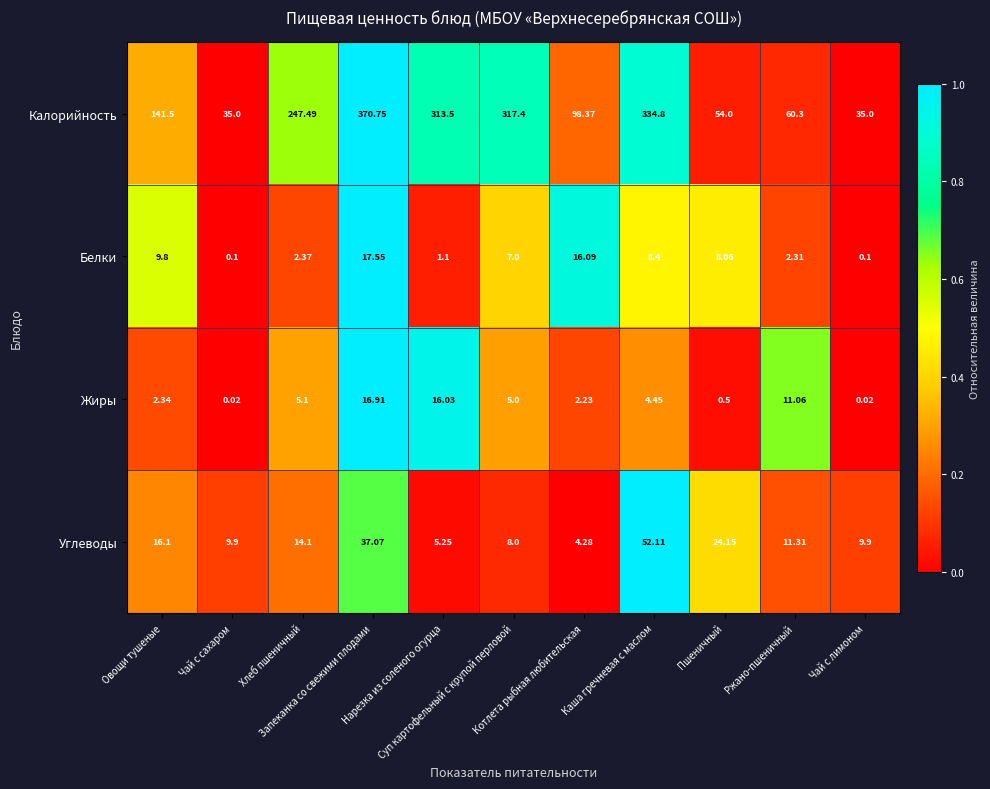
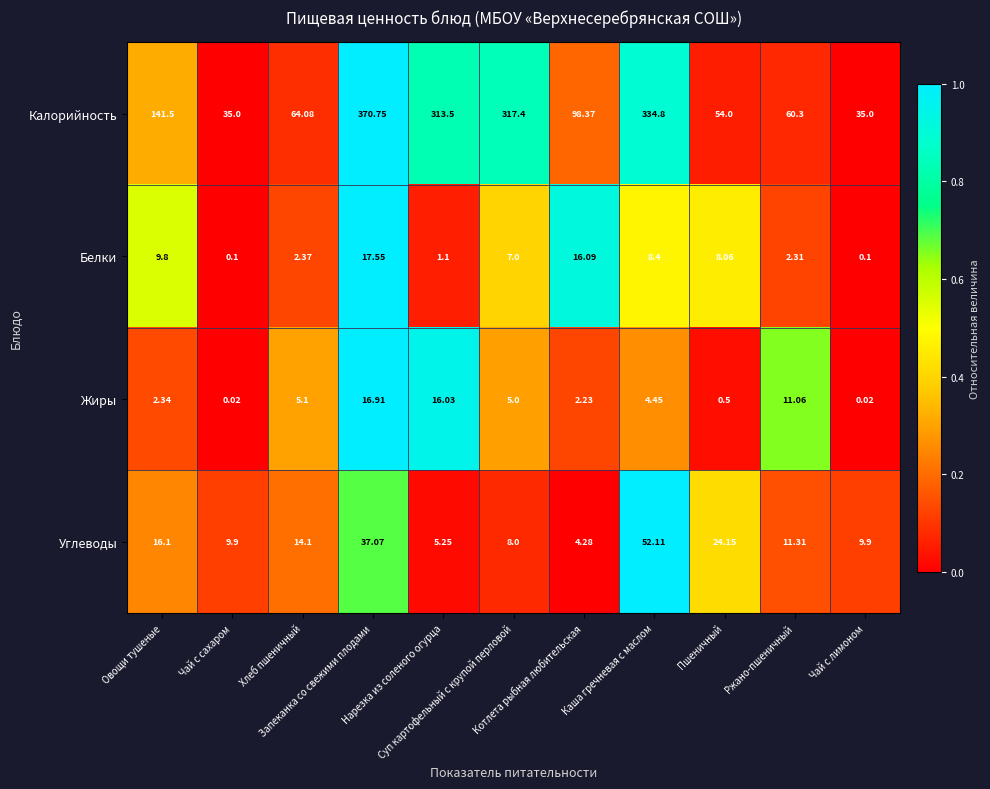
Калорийность, Хлеб пшеничный: 247.49 -> 64.08
